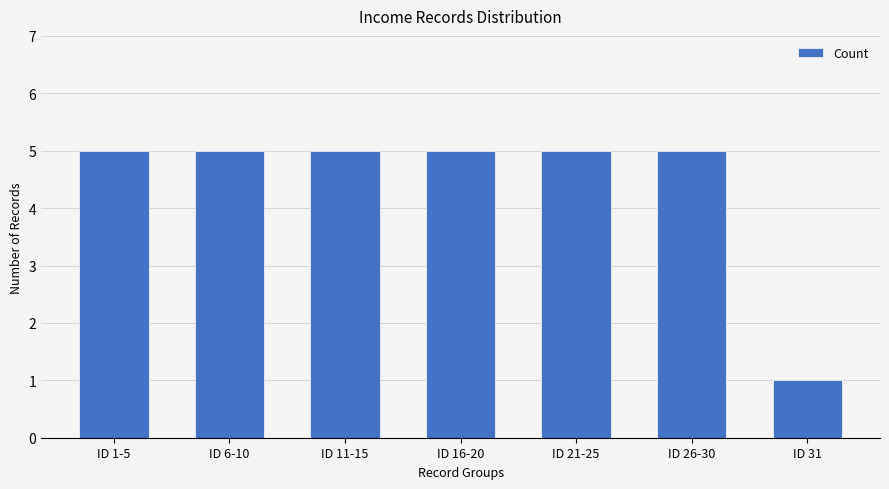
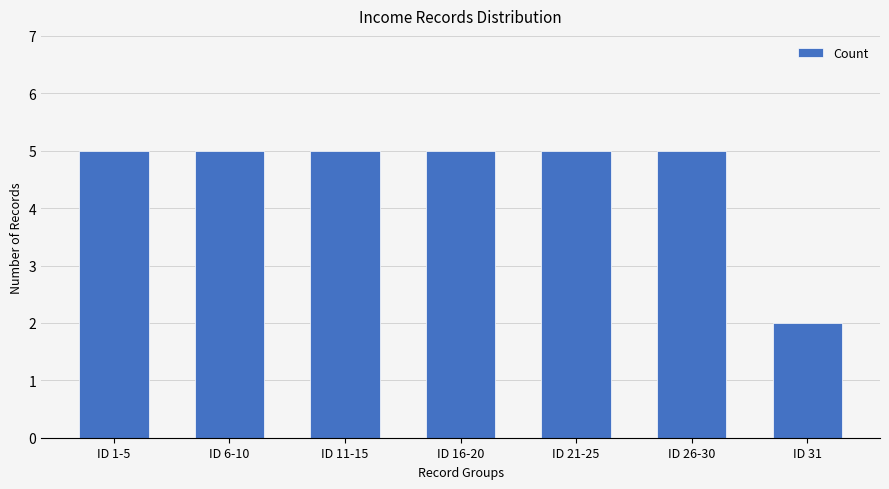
ID 31: 1 -> 2
